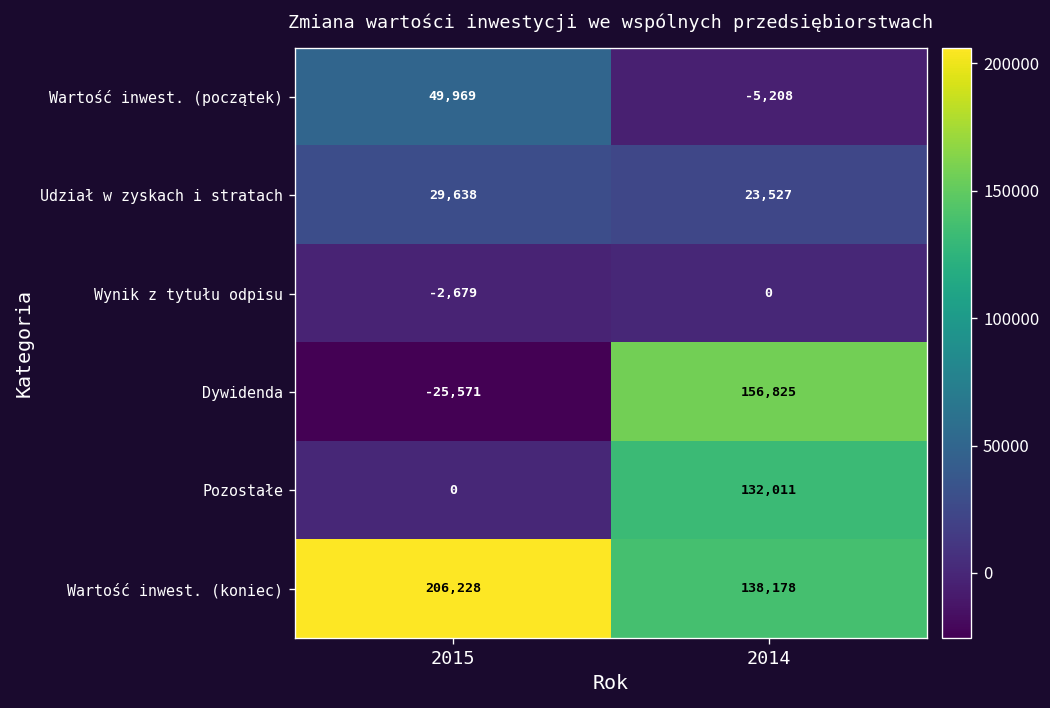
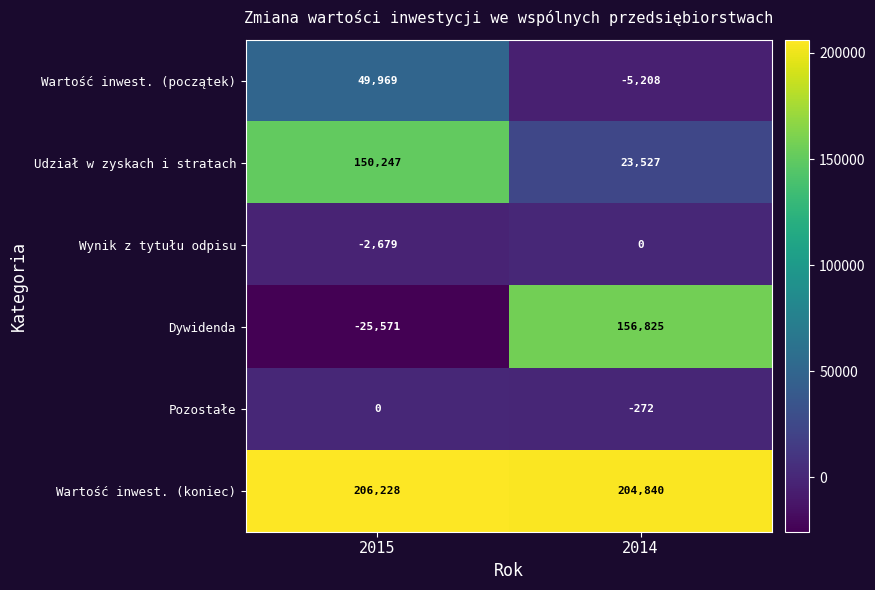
Udział w zyskach i stratach, 2015: 29,638 -> 150,247
Pozostałe, 2014: 132,011 -> -272
Wartość inwest. (koniec), 2014: 138,178 -> 204,840
